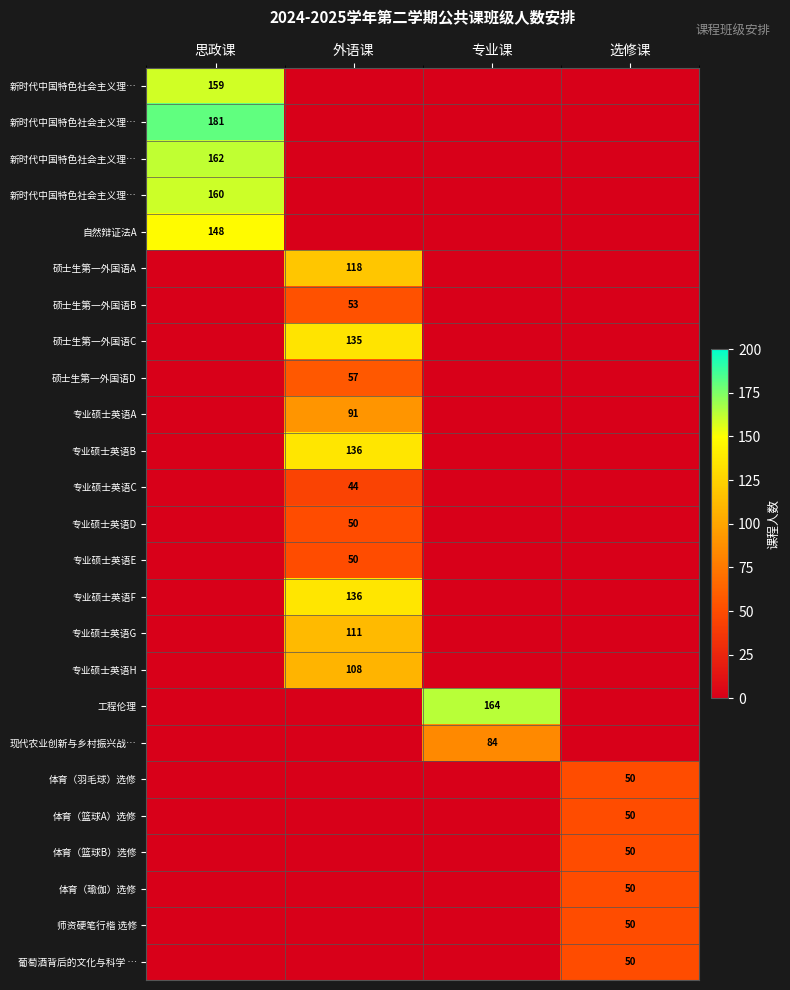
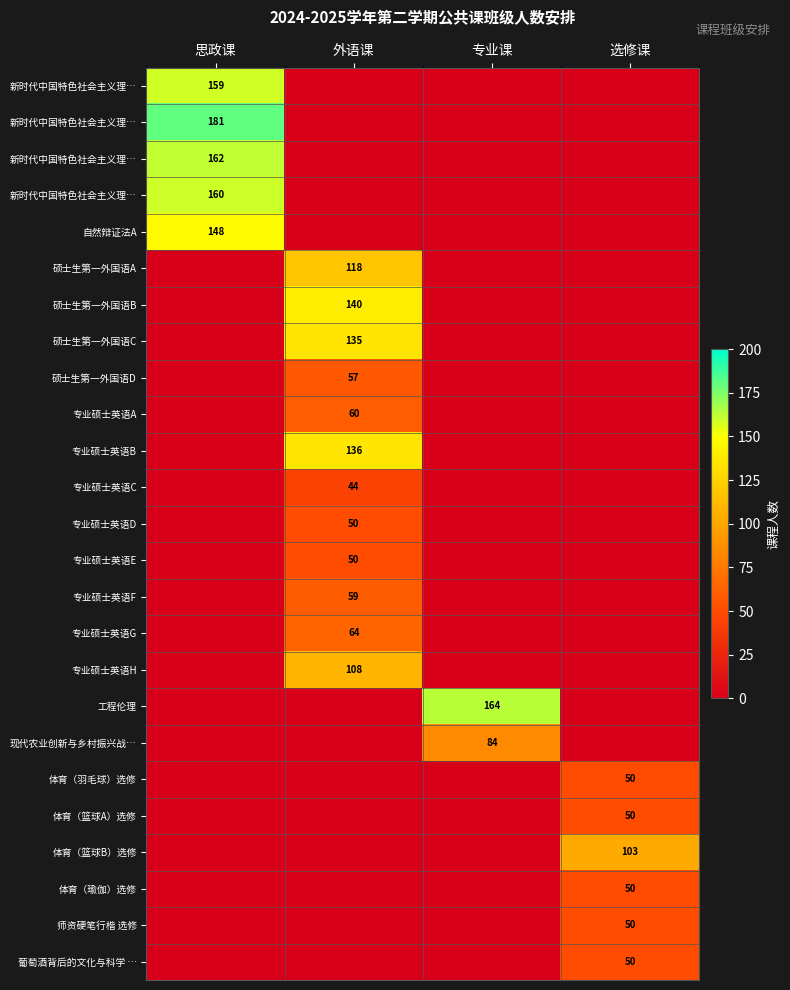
硕士生第一外国语B, 外语课: 53 -> 140
专业硕士英语A, 外语课: 91 -> 60
专业硕士英语F, 外语课: 136 -> 59
专业硕士英语G, 外语课: 111 -> 64
体育（篮球B）选修, 选修课: 50 -> 103
